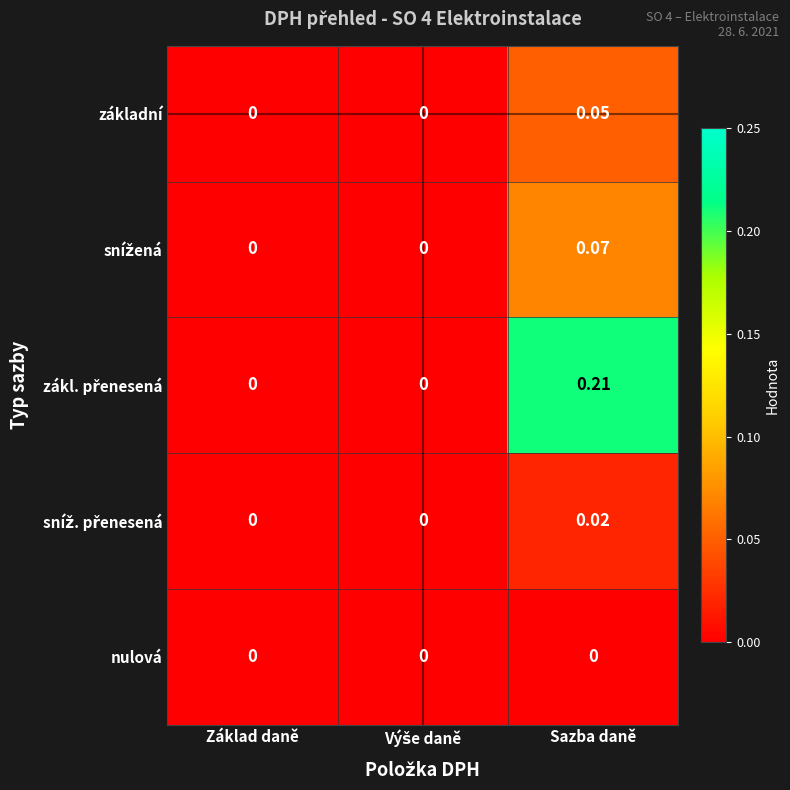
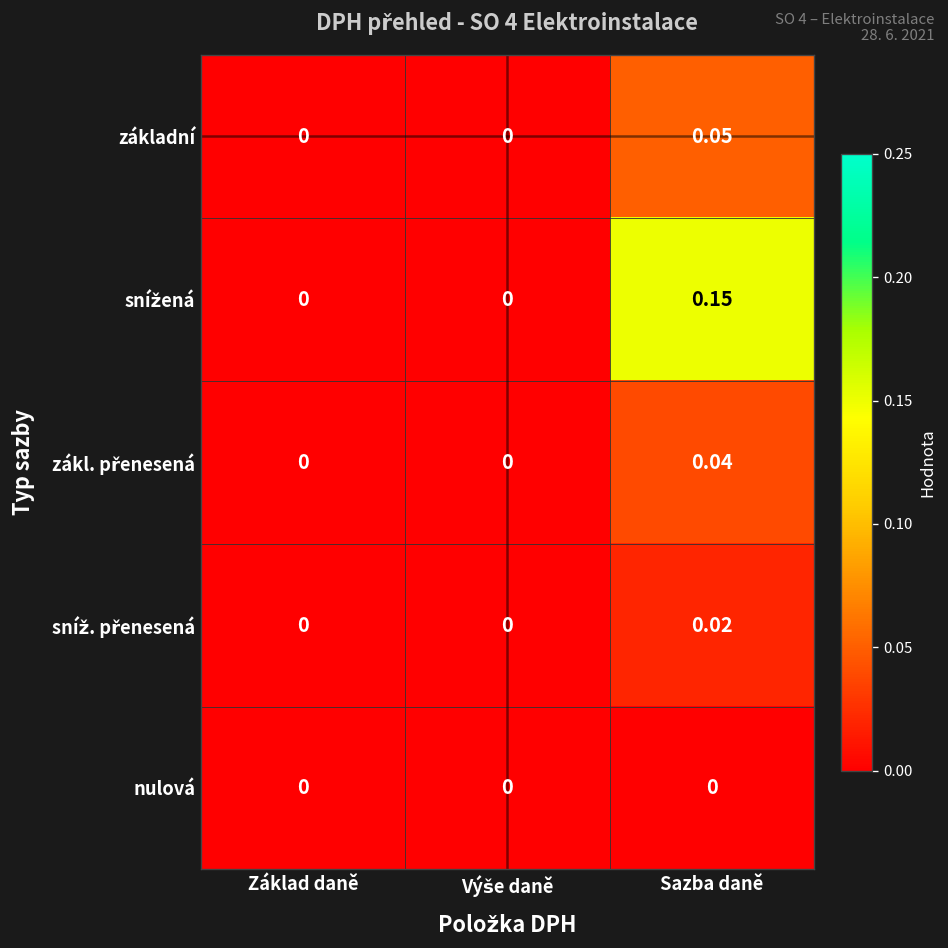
snížená, Sazba daně: 0.07 -> 0.15
zákl. přenesená, Sazba daně: 0.21 -> 0.04
